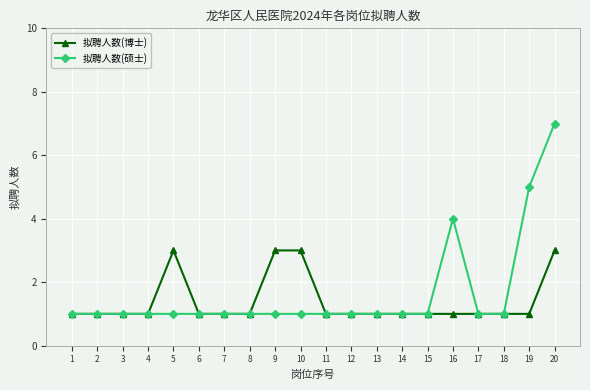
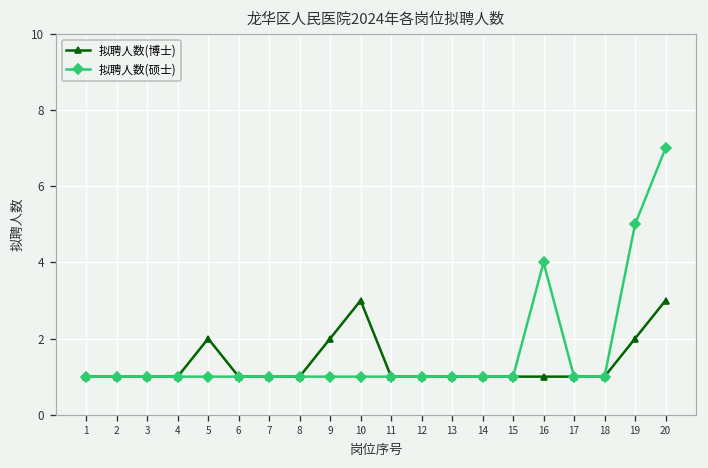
拟聘人数(博士), 5: 3 -> 2
拟聘人数(博士), 9: 3 -> 2
拟聘人数(博士), 19: 1 -> 2
